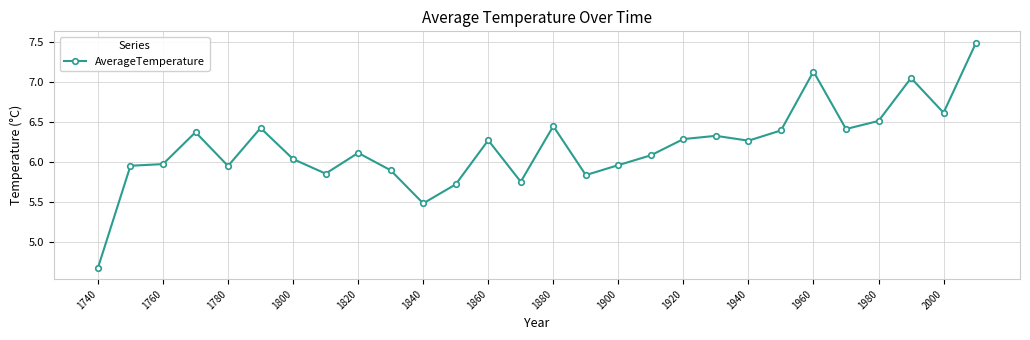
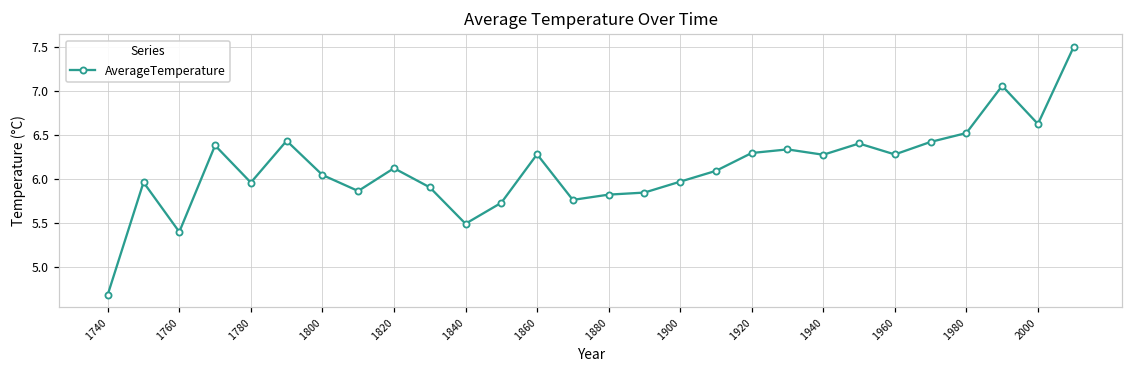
1760: 6.0 -> 5.4
1880: 6.5 -> 5.8
1960: 7.1 -> 6.3
